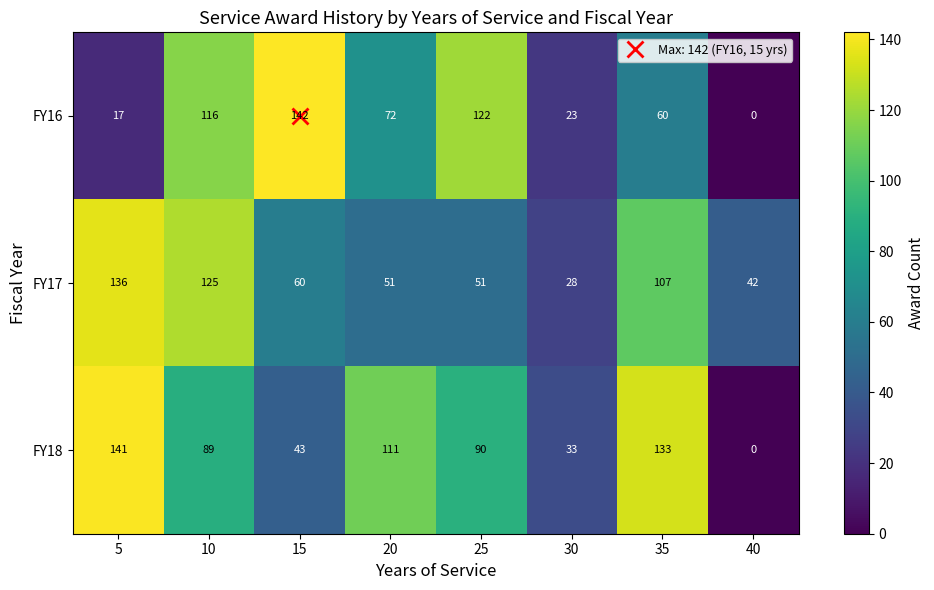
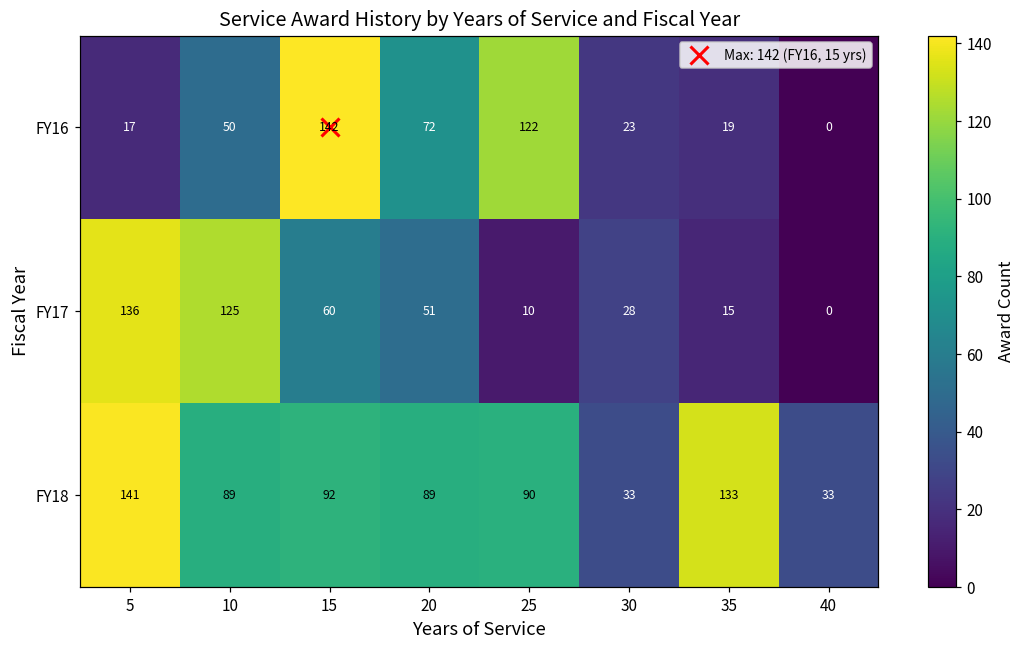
FY16, 10: 116 -> 50
FY16, 35: 60 -> 19
FY17, 25: 51 -> 10
FY17, 35: 107 -> 15
FY17, 40: 42 -> 0
FY18, 15: 43 -> 92
FY18, 20: 111 -> 89
FY18, 40: 0 -> 33
